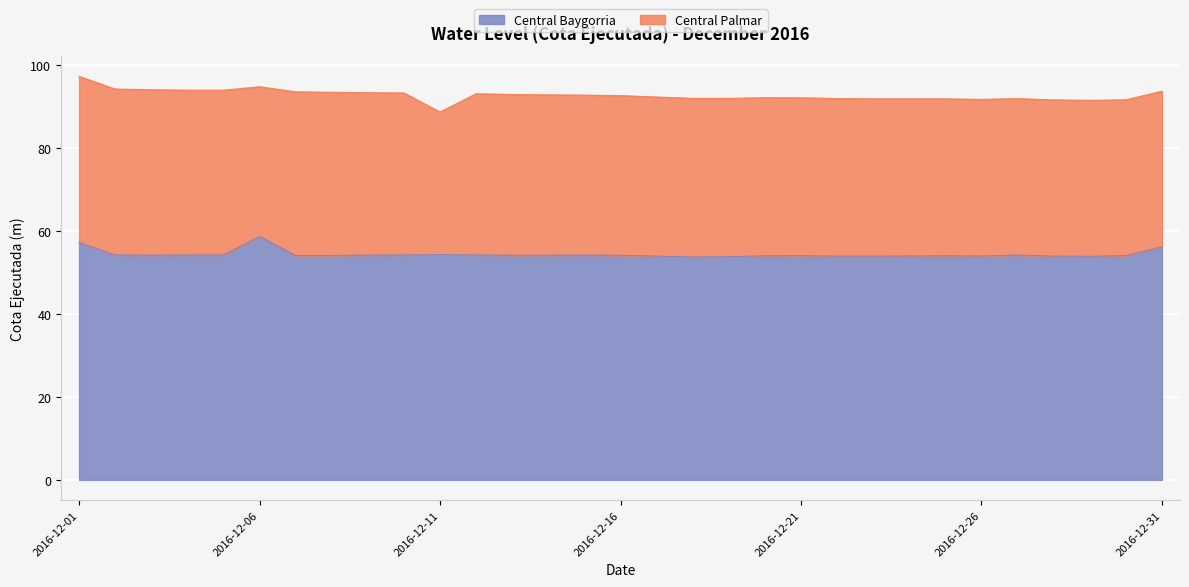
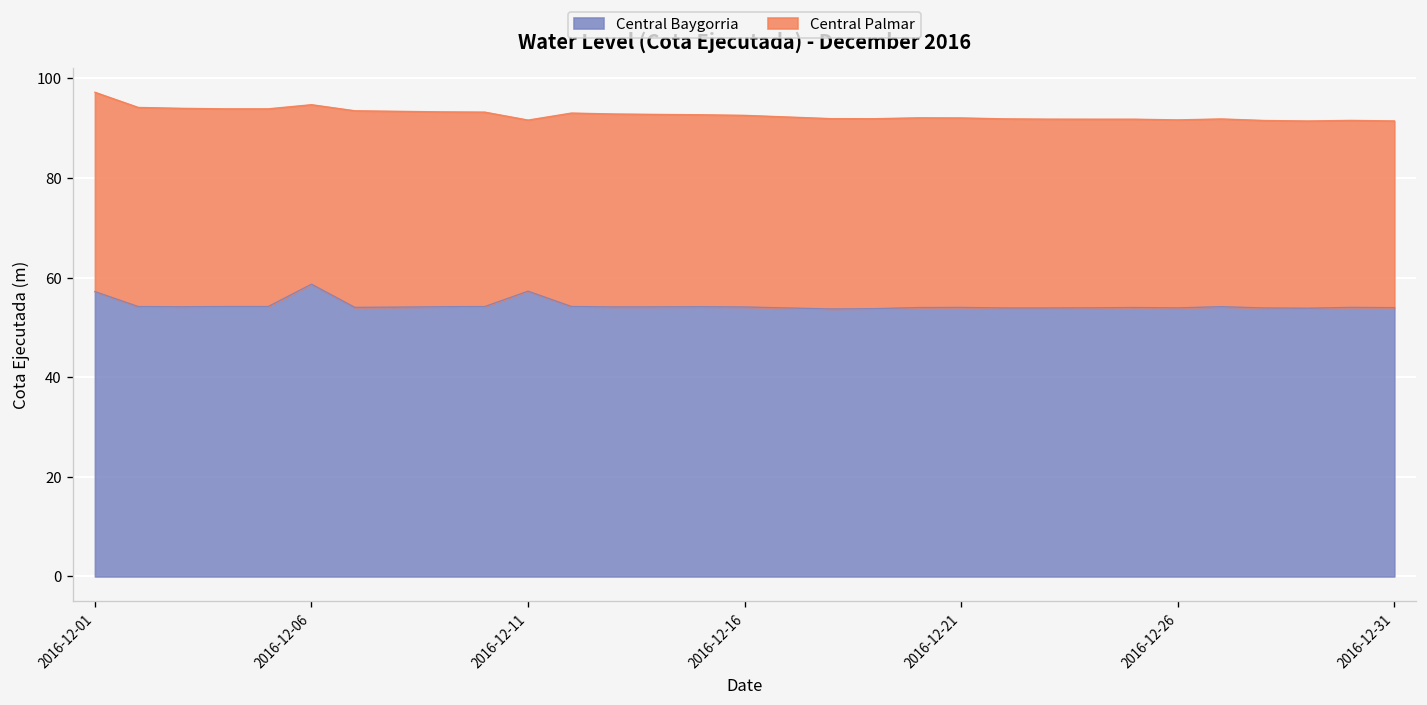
Central Baygorria, 2016-12-11: 54 -> 57
Central Baygorria, 2016-12-31: 56 -> 54
